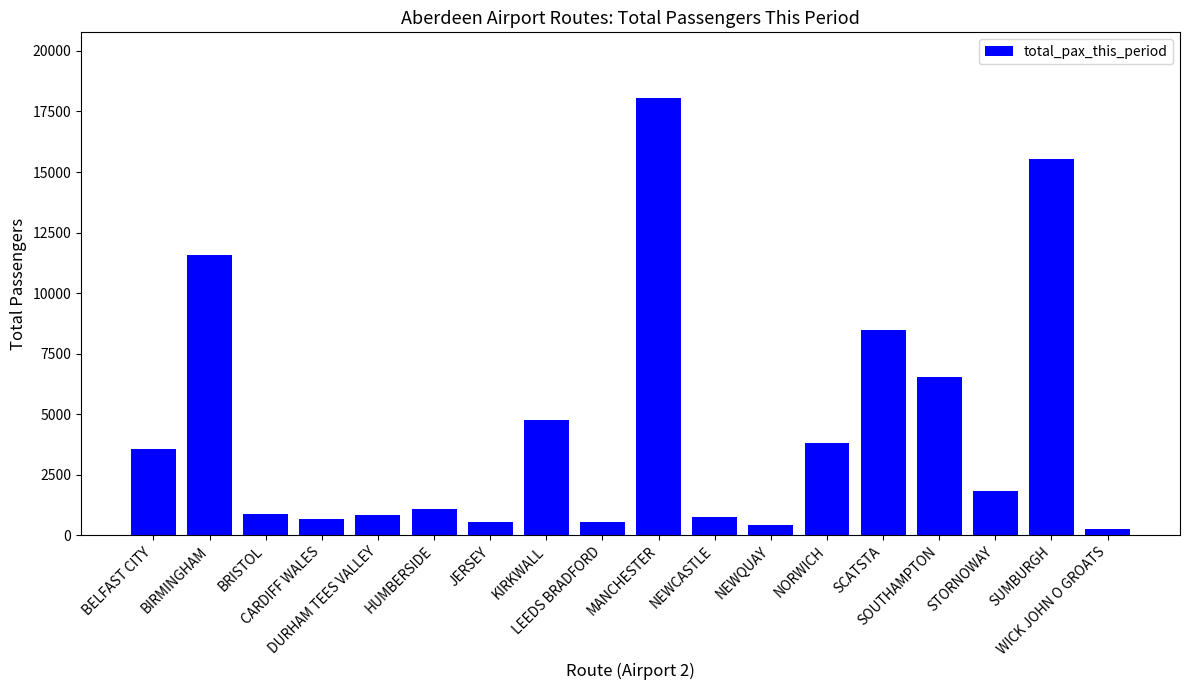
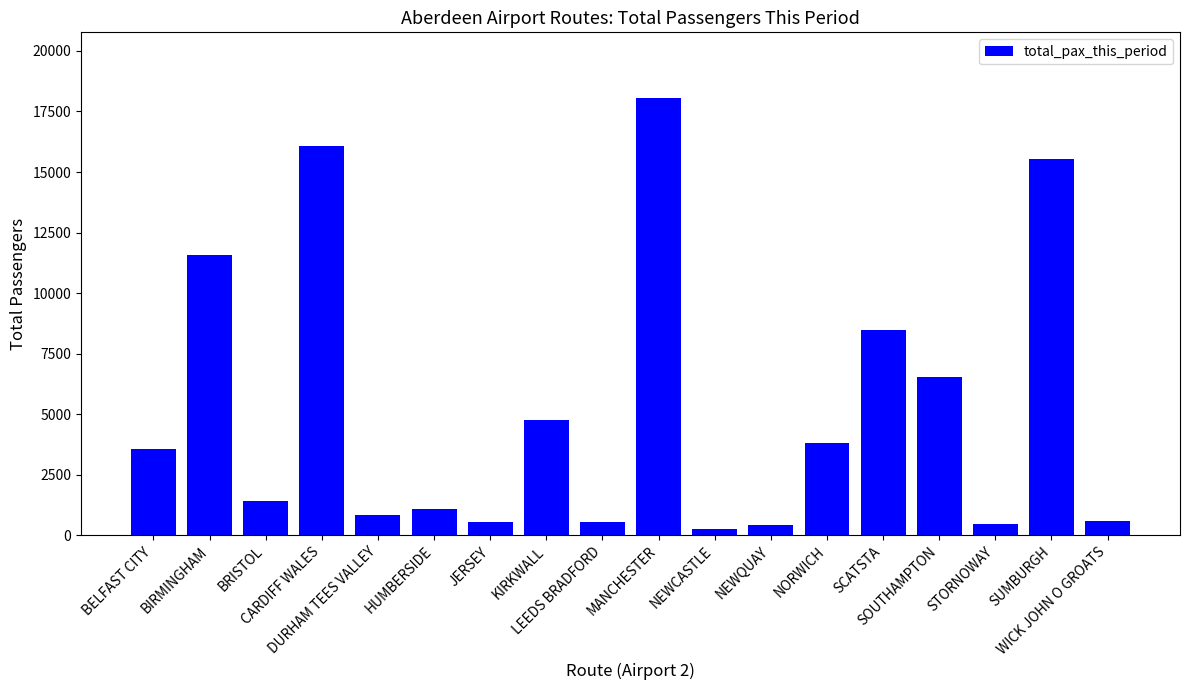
BRISTOL: 900 -> 1400
CARDIFF WALES: 700 -> 16100
NEWCASTLE: 800 -> 300
STORNOWAY: 1800 -> 500
WICK JOHN O GROATS: 300 -> 600
